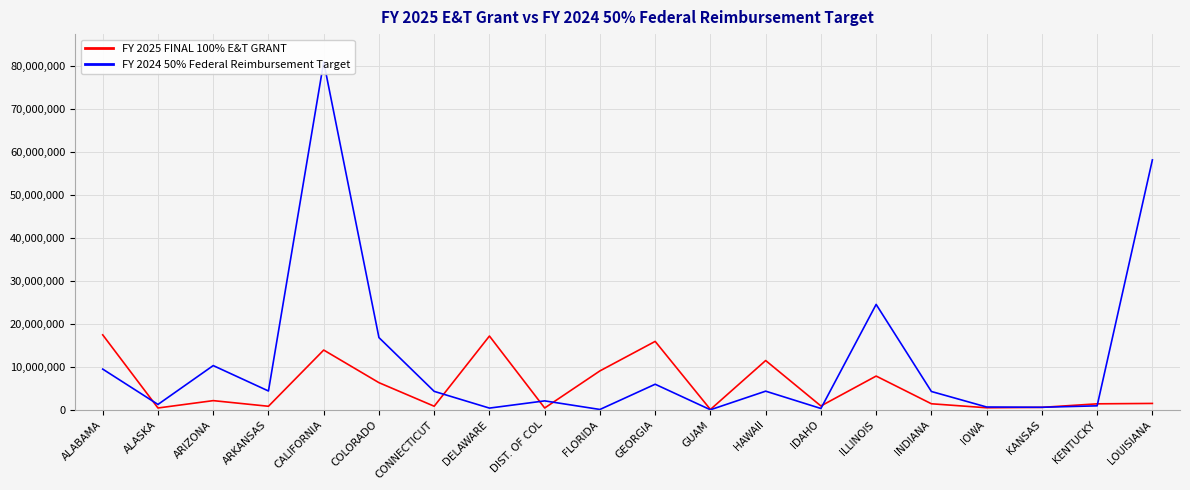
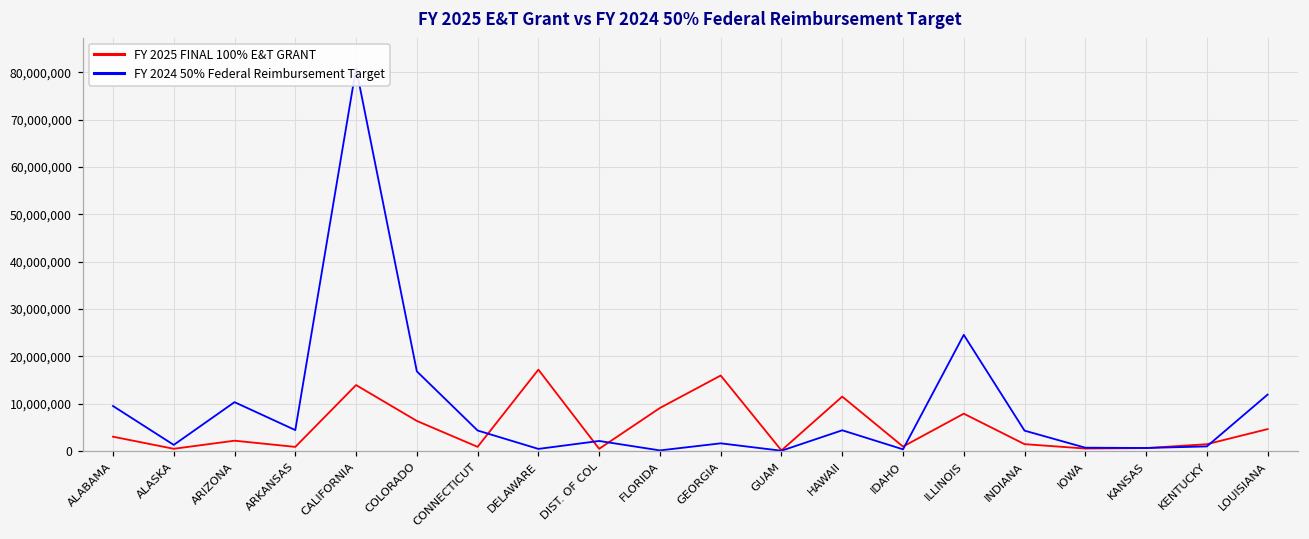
FY 2025 FINAL 100% E&T GRANT, ALABAMA: 17,000,000 -> 3,000,000
FY 2024 50% Federal Reimbursement Target, GEORGIA: 6,000,000 -> 2,000,000
FY 2025 FINAL 100% E&T GRANT, LOUISIANA: 2,000,000 -> 5,000,000
FY 2024 50% Federal Reimbursement Target, LOUISIANA: 58,000,000 -> 12,000,000
